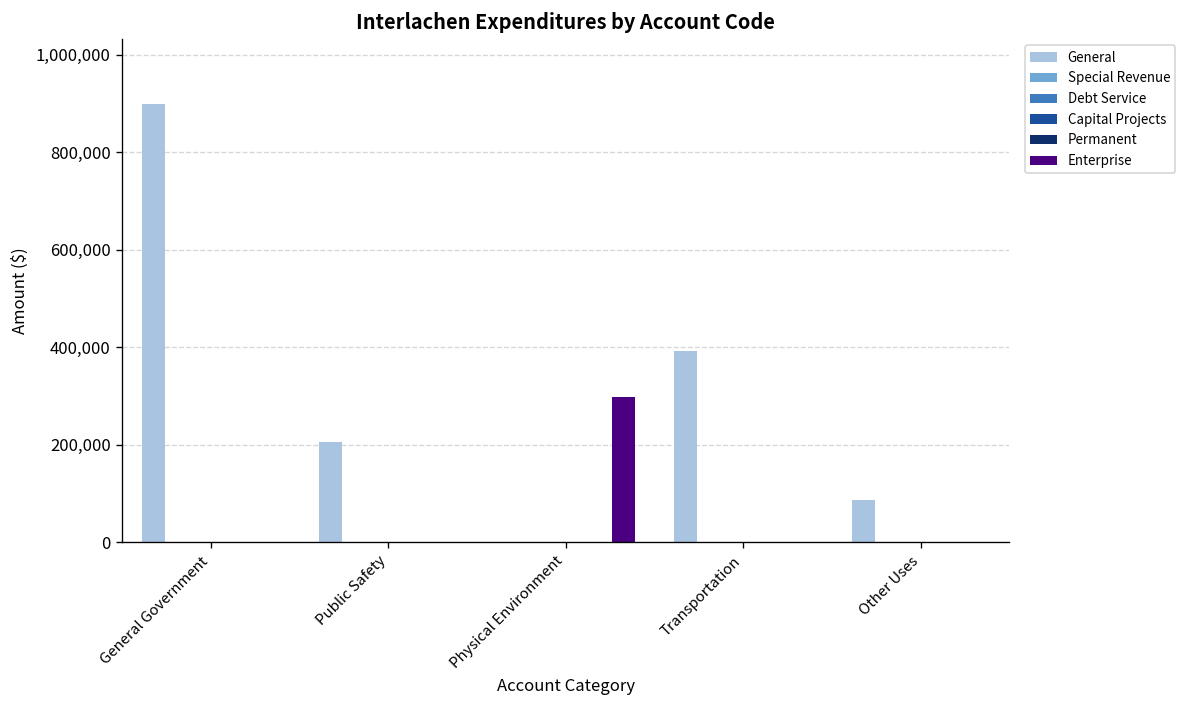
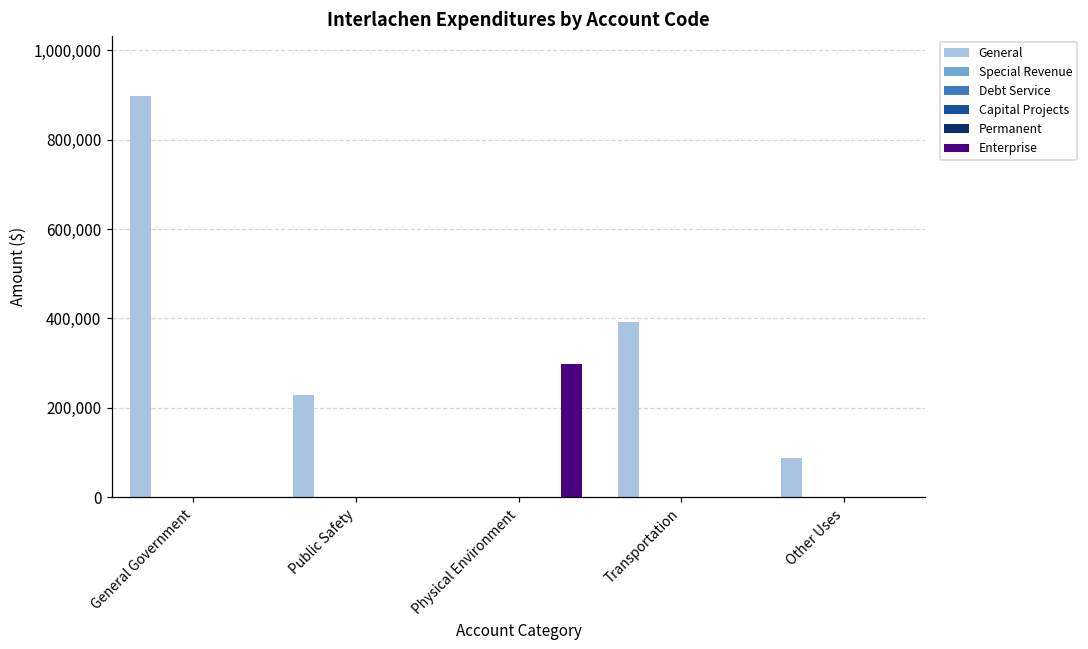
General, Public Safety: 210,000 -> 230,000
